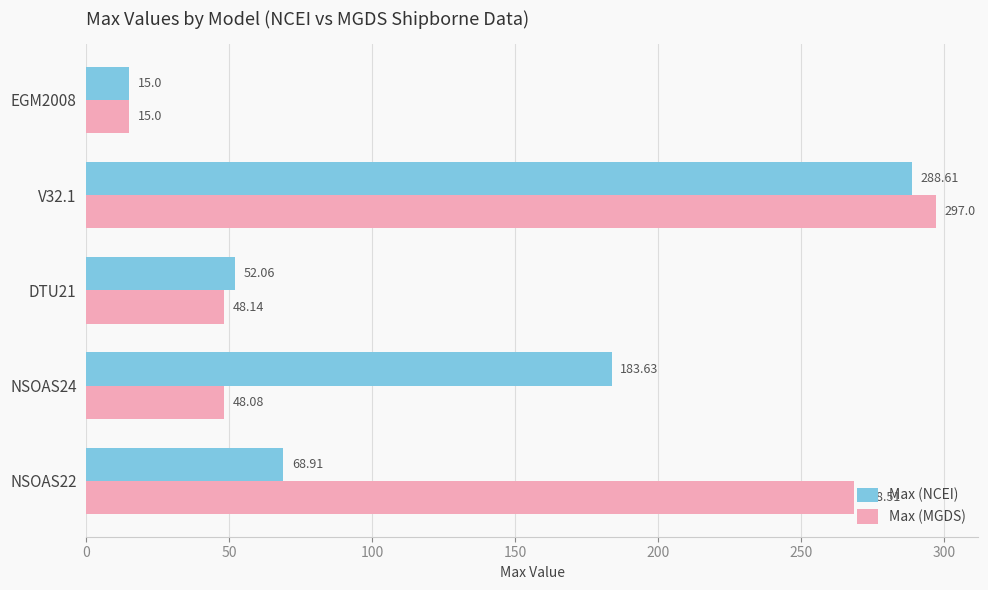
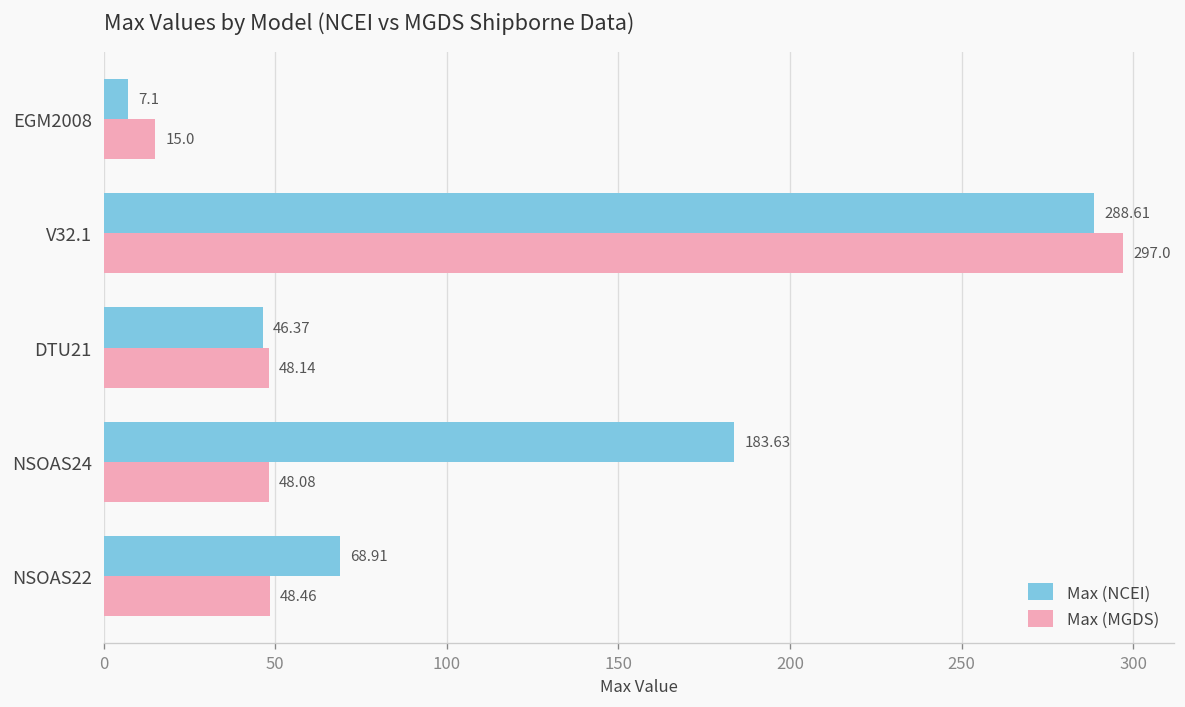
Max (NCEI), EGM2008: 15.0 -> 7.1
Max (NCEI), DTU21: 52.06 -> 46.37
Max (MGDS), NSOAS22: 268.51 -> 48.46
